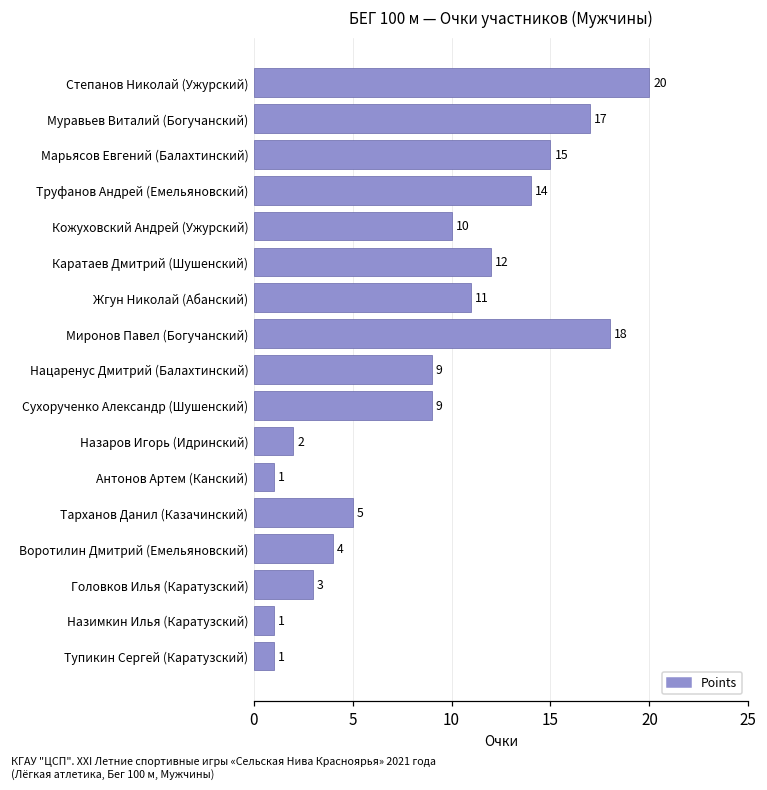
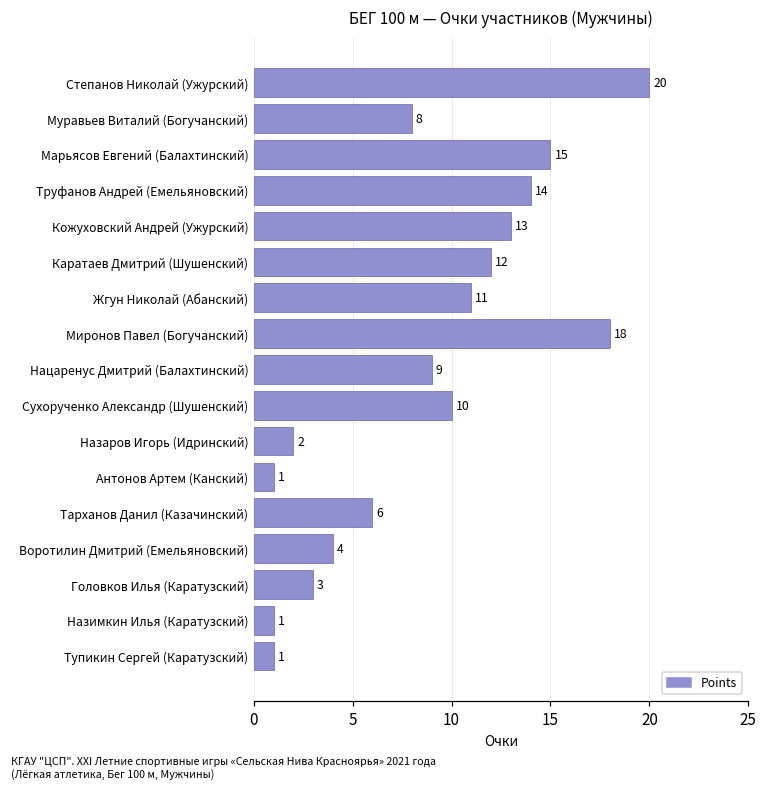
Муравьев Виталий (Богучанский): 17 -> 8
Кожуховский Андрей (Ужурский): 10 -> 13
Сухорученко Александр (Шушенский): 9 -> 10
Тарханов Данил (Казачинский): 5 -> 6
